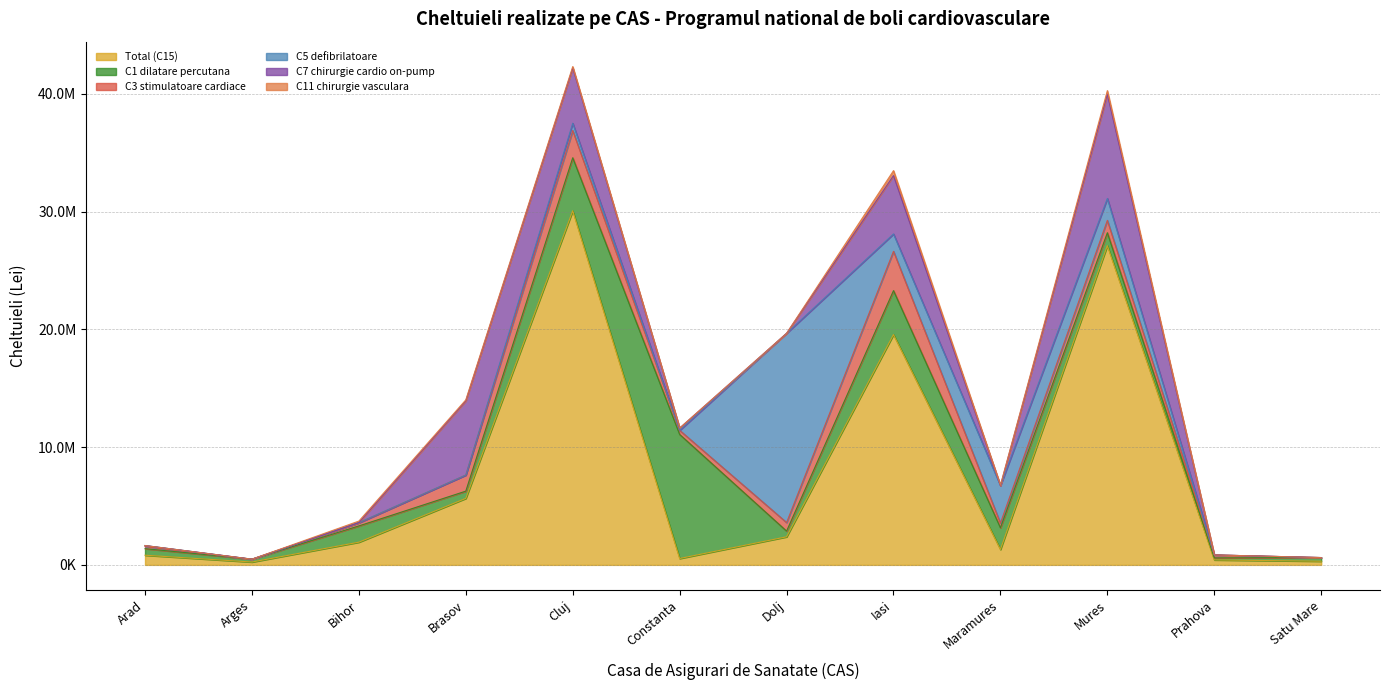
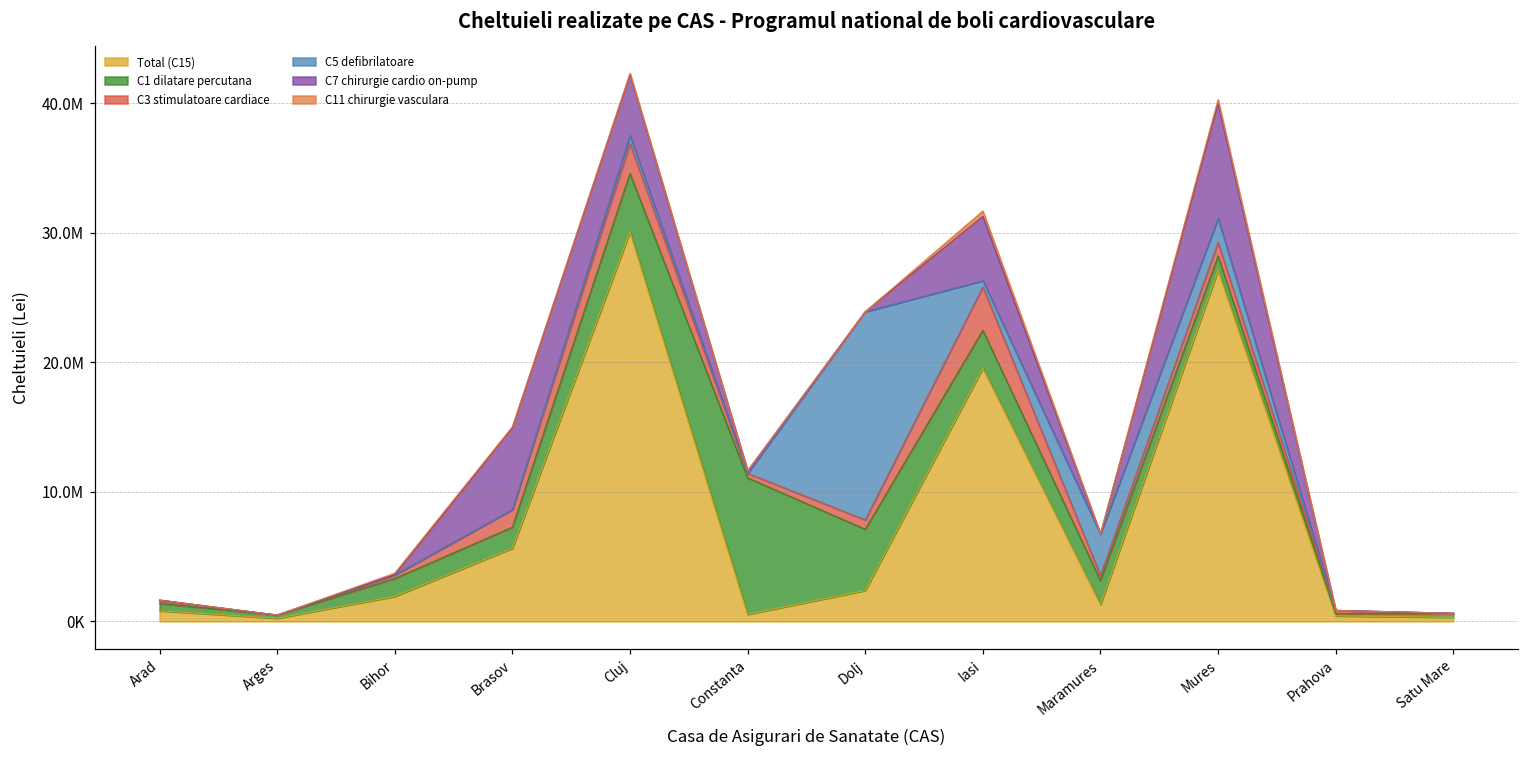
C1 dilatare percutana, Brasov: 600000 -> 1600000
C1 dilatare percutana, Dolj: 500000 -> 4700000
C1 dilatare percutana, Iasi: 3700000 -> 2900000
C5 defibrilatoare, Iasi: 1500000 -> 500000
